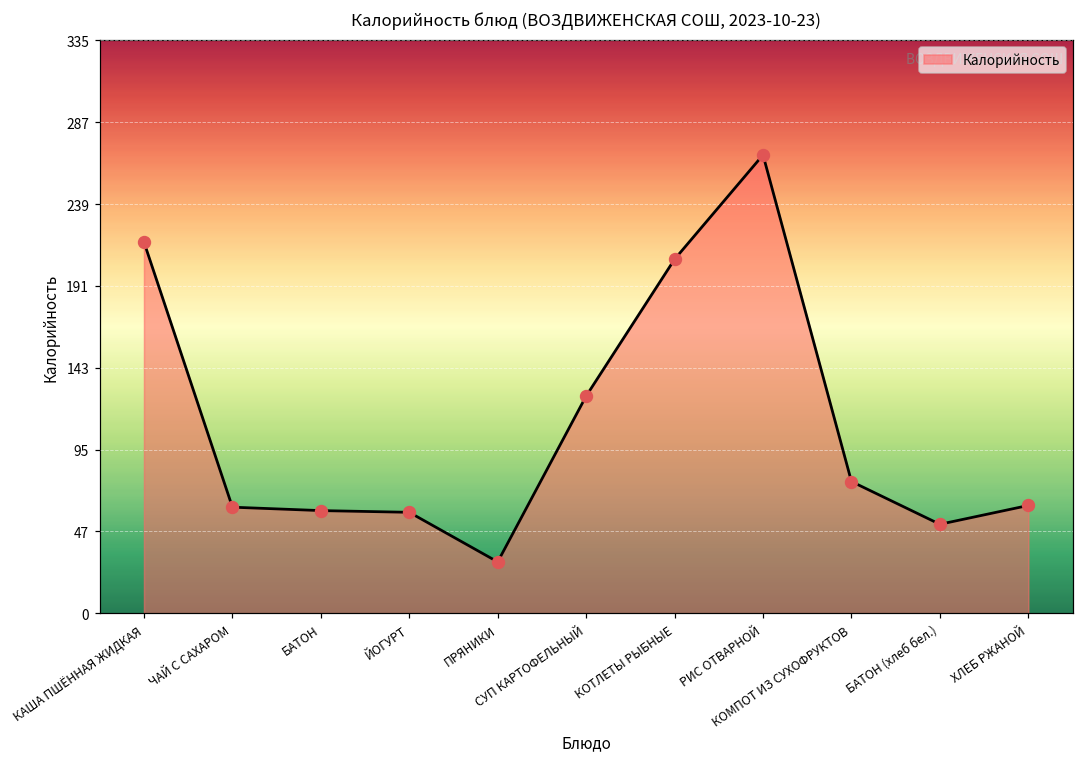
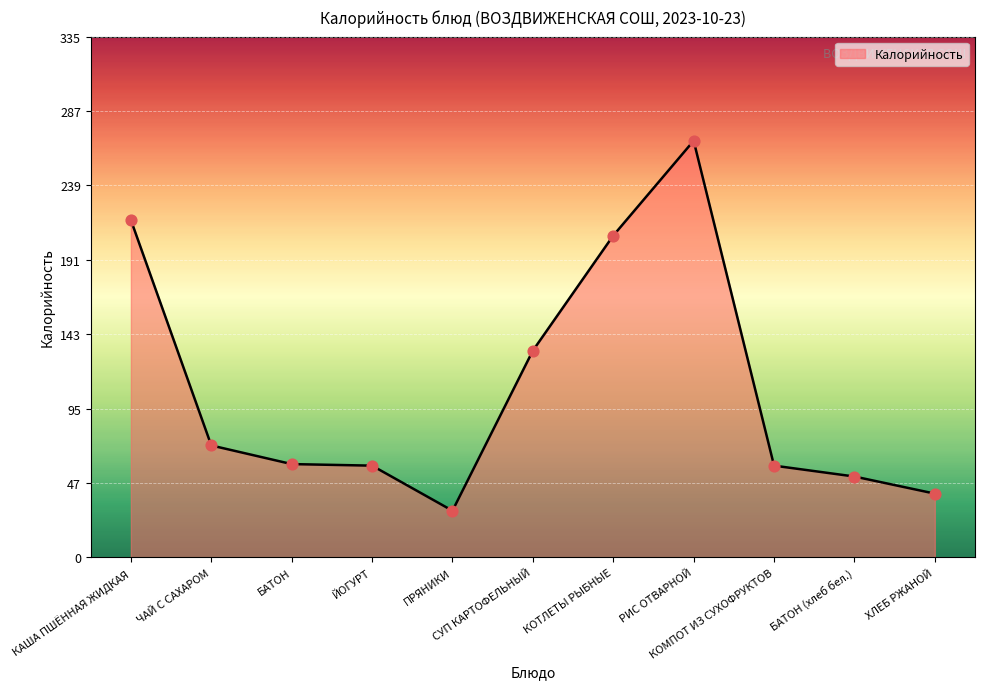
ЧАЙ С САХАРОМ: 62 -> 72
СУП КАРТОФЕЛЬНЫЙ: 127 -> 133
КОМПОТ ИЗ СУХОФРУКТОВ: 77 -> 59
ХЛЕБ РЖАНОЙ: 63 -> 41
